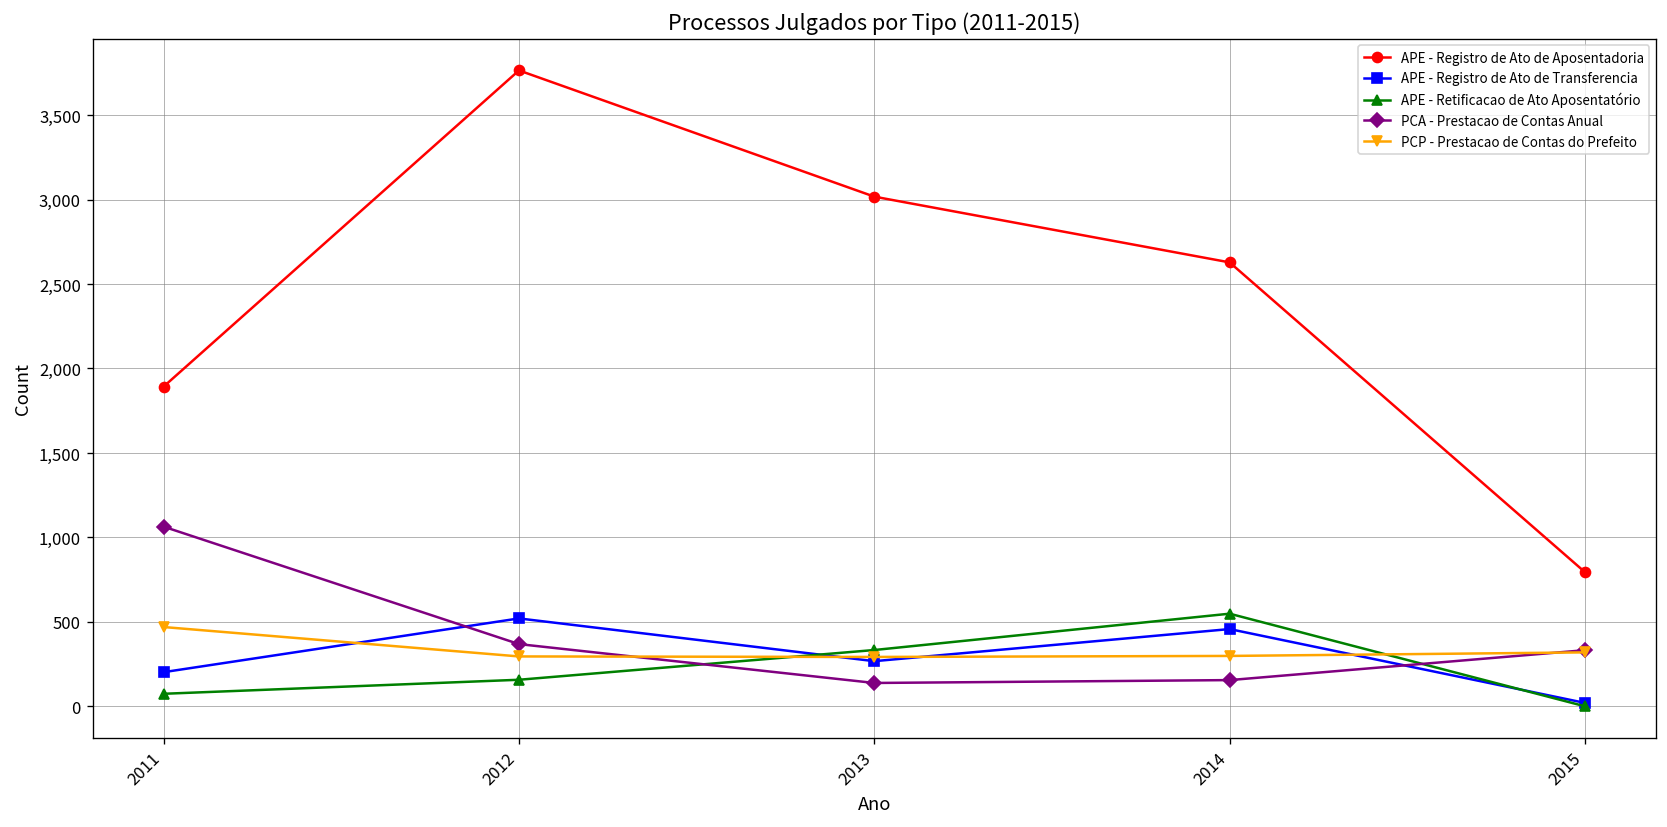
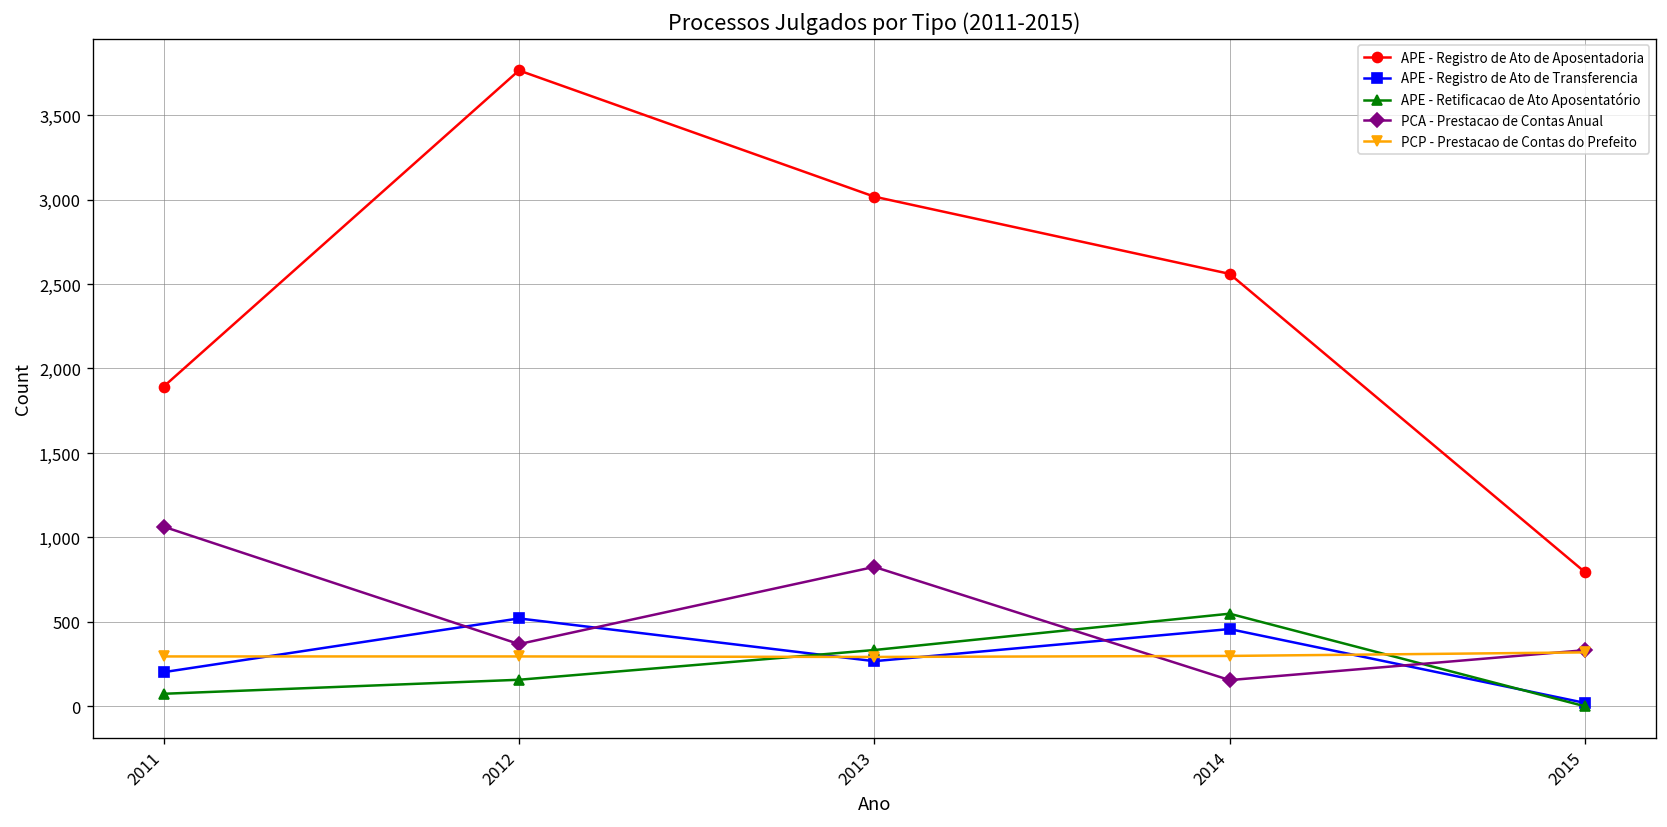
PCP - Prestacao de Contas do Prefeito, 2011: 470 -> 300
PCA - Prestacao de Contas Anual, 2013: 140 -> 830
APE - Registro de Ato de Aposentadoria, 2014: 2,630 -> 2,560
